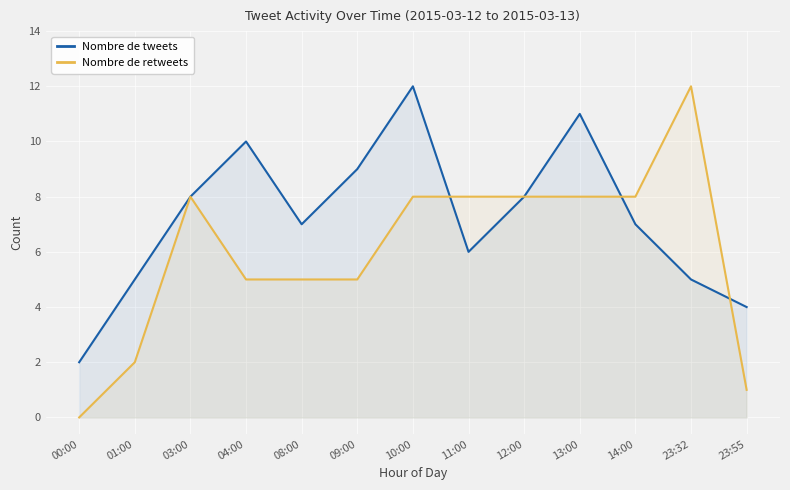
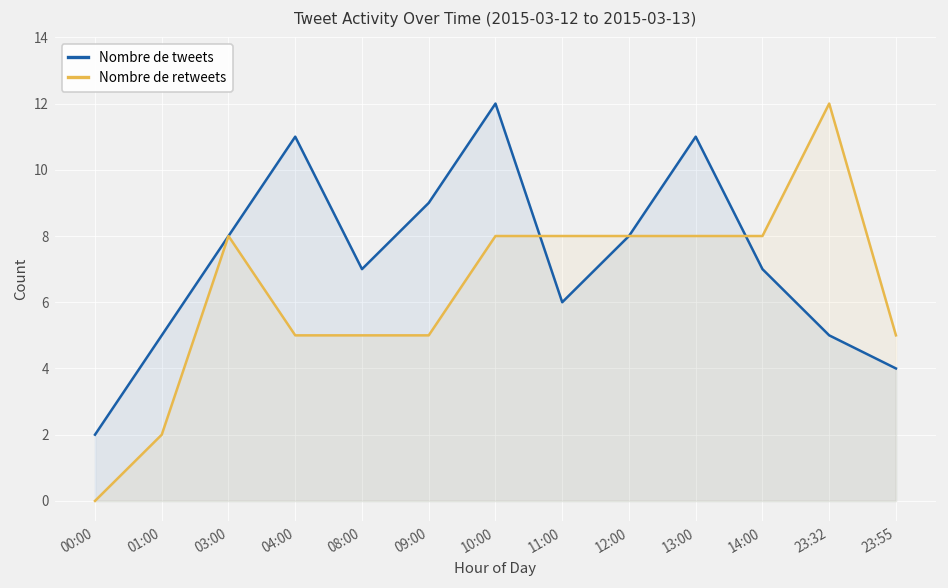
Nombre de tweets, 04:00: 10 -> 11
Nombre de retweets, 23:55: 1 -> 5
